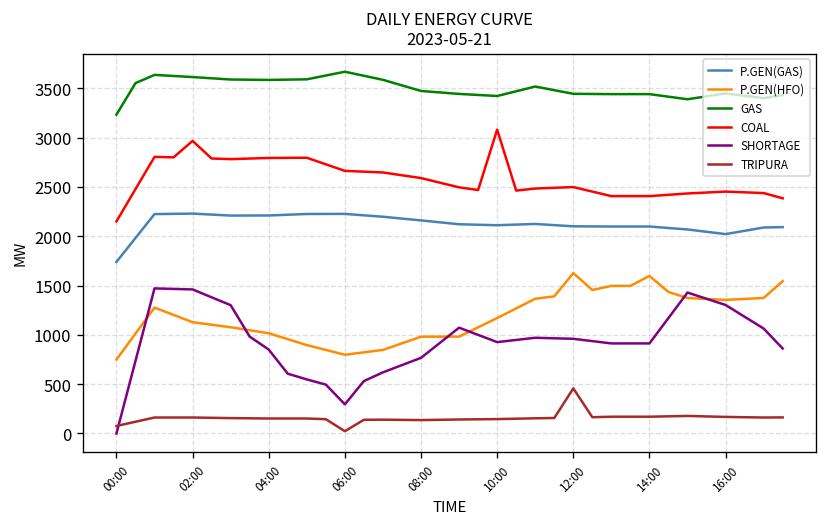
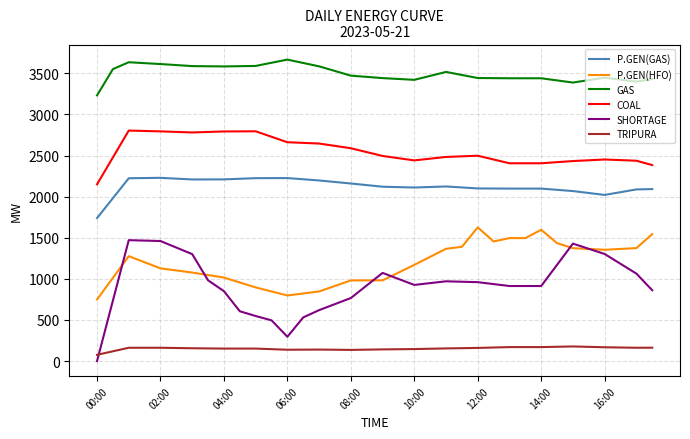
COAL, 02:00: 3000 -> 2800
TRIPURA, 06:00: 0 -> 100
COAL, 10:00: 3100 -> 2400
TRIPURA, 12:00: 500 -> 200
